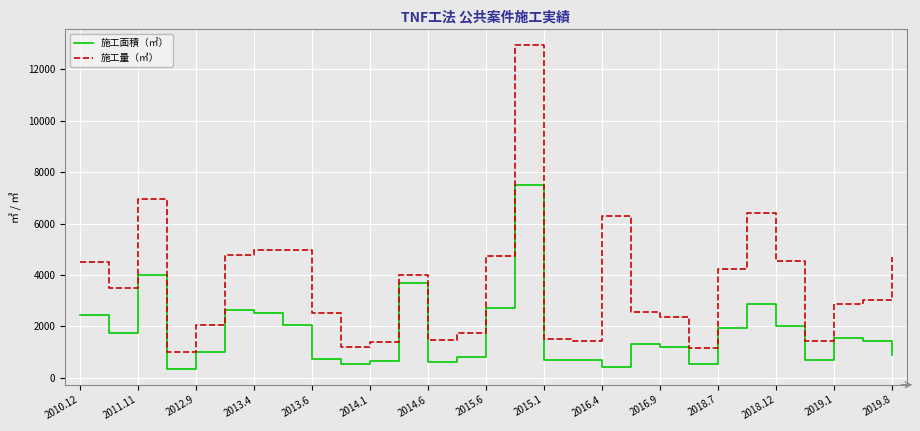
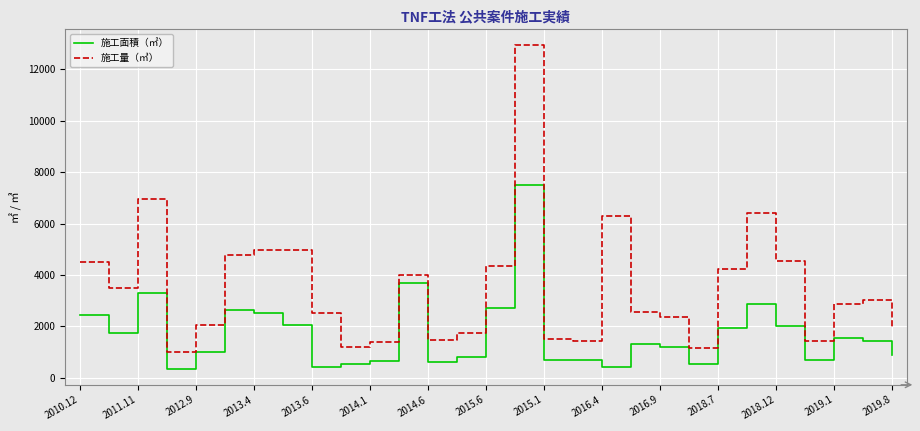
施工面積（㎡）, 2011.11: 4000 -> 3300
施工面積（㎡）, 2013.6: 700 -> 400
施工量（㎥）, 2015.6: 4700 -> 4400
施工量（㎥）, 2019.8: 4700 -> 1900
